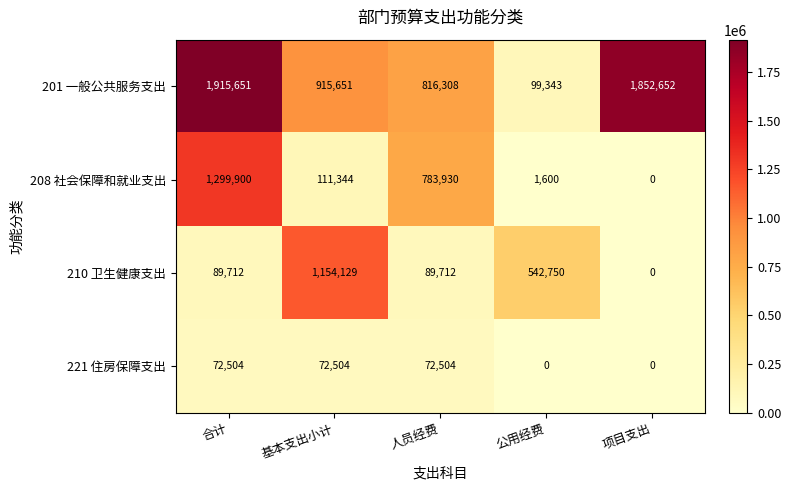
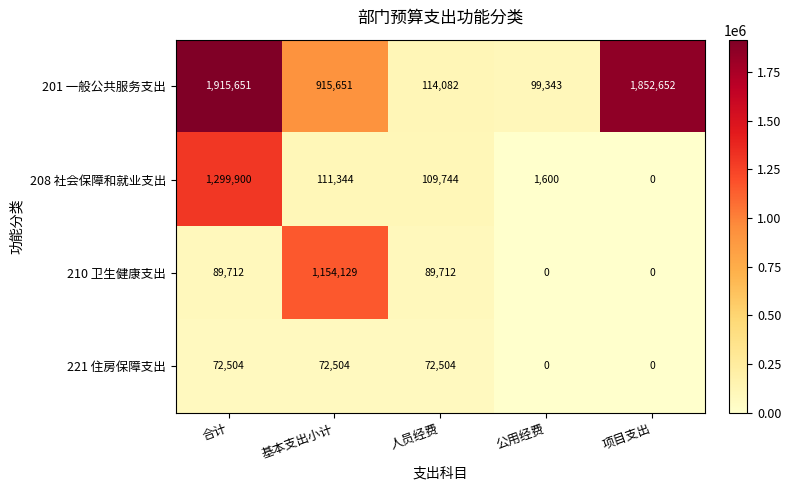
201 一般公共服务支出, 人员经费: 816,308 -> 114,082
208 社会保障和就业支出, 人员经费: 783,930 -> 109,744
210 卫生健康支出, 公用经费: 542,750 -> 0
